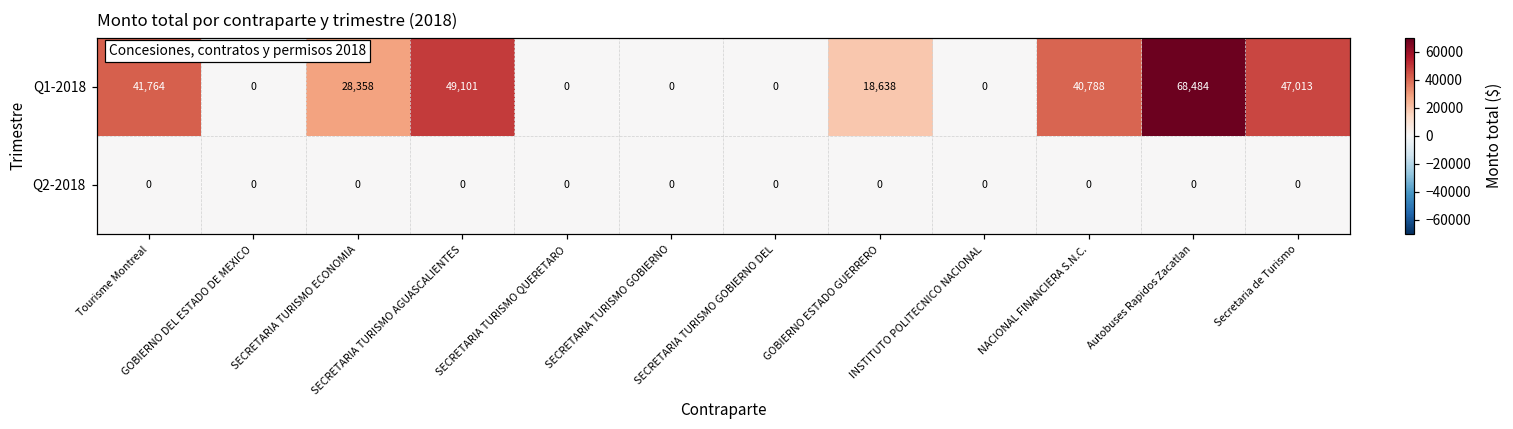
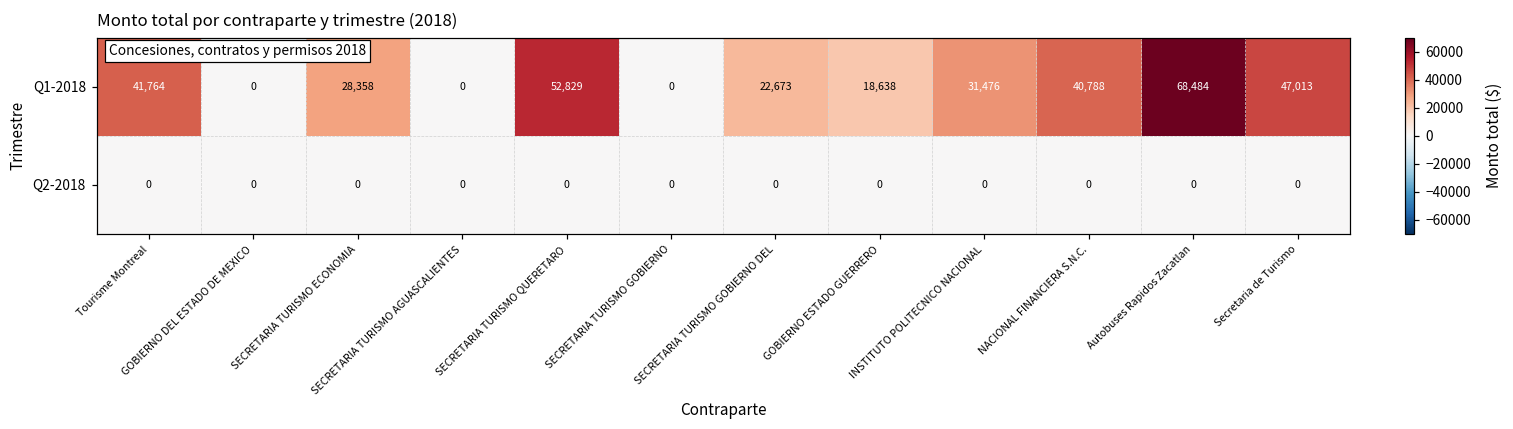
Q1-2018, SECRETARIA TURISMO AGUASCALIENTES: 49,101 -> 0
Q1-2018, SECRETARIA TURISMO QUERETARO: 0 -> 52,829
Q1-2018, SECRETARIA TURISMO GOBIERNO DEL: 0 -> 22,673
Q1-2018, INSTITUTO POLITECNICO NACIONAL: 0 -> 31,476
